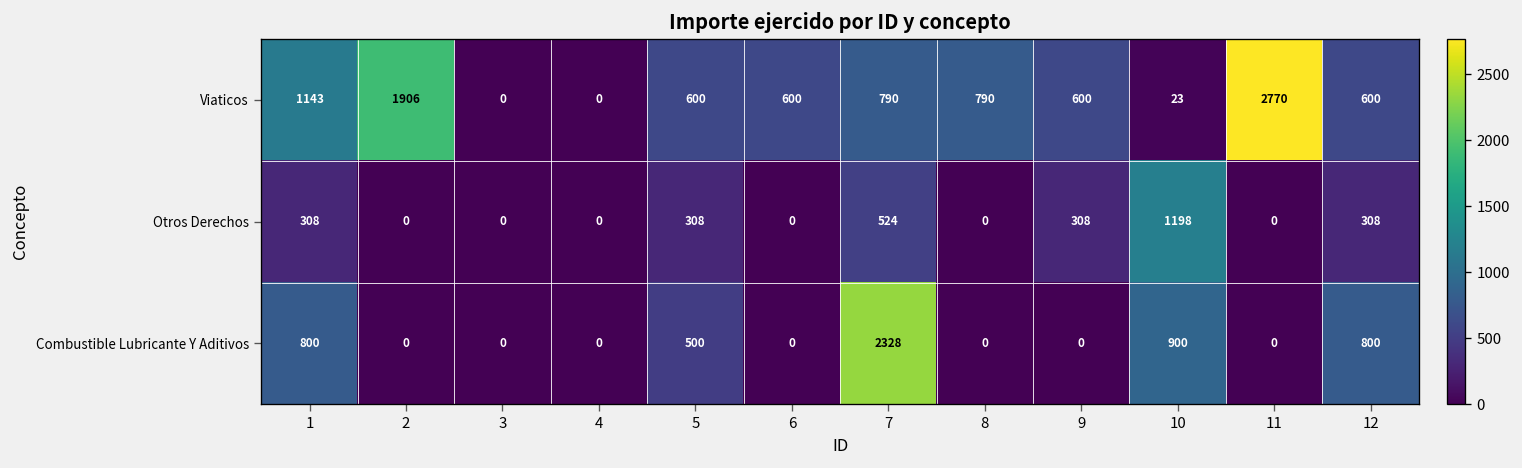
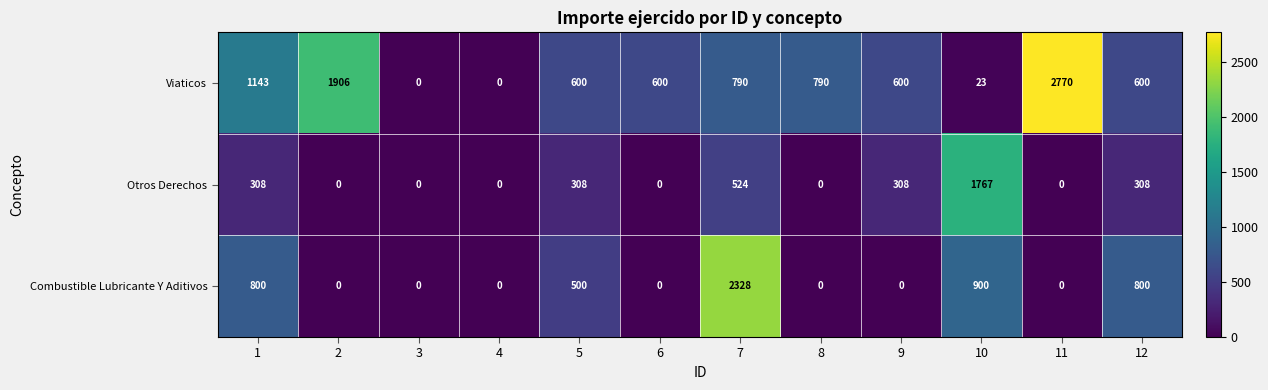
Otros Derechos, 10: 1198 -> 1767
